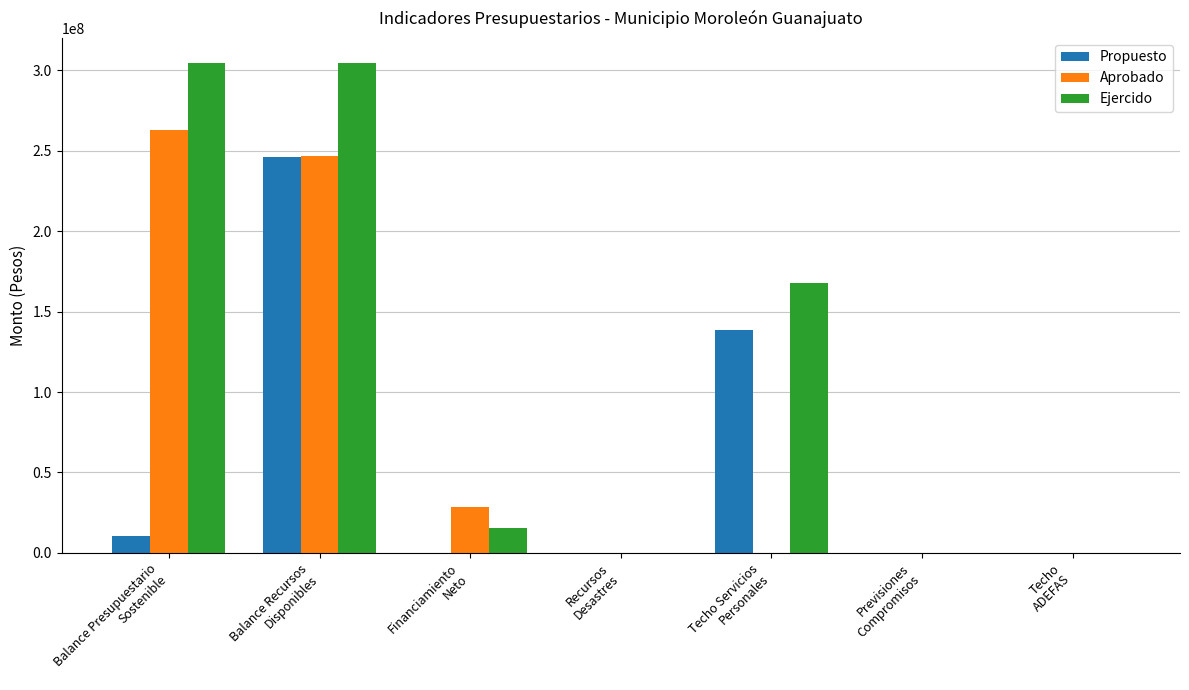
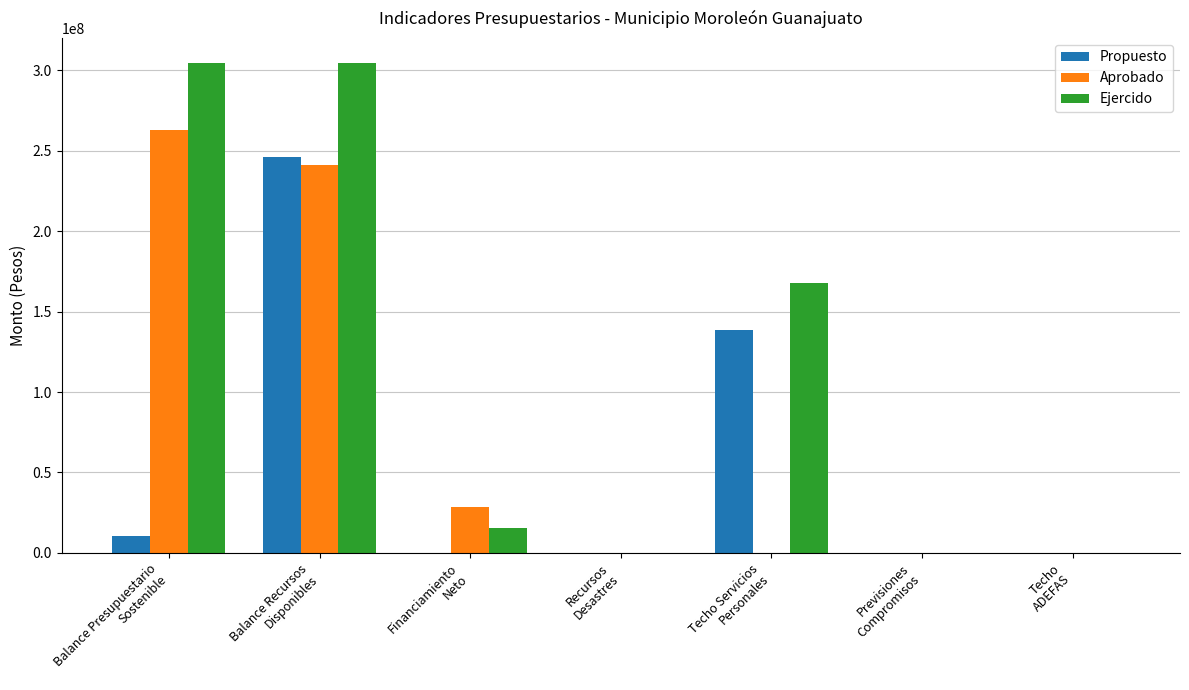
Aprobado, Balance Recursos Disponibles: 247000000 -> 241000000
